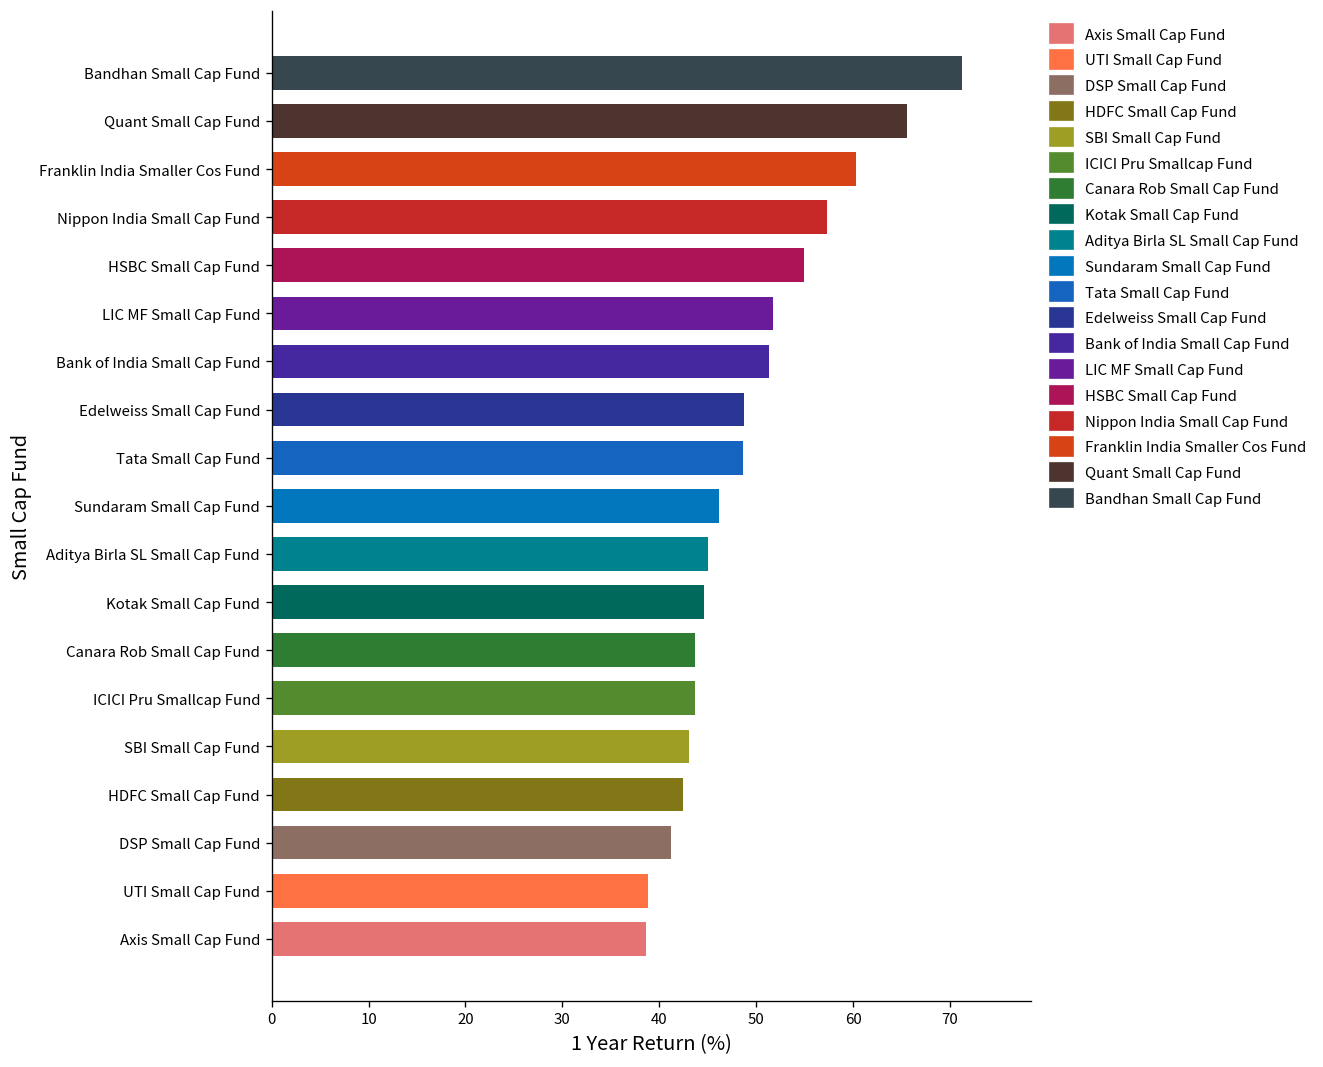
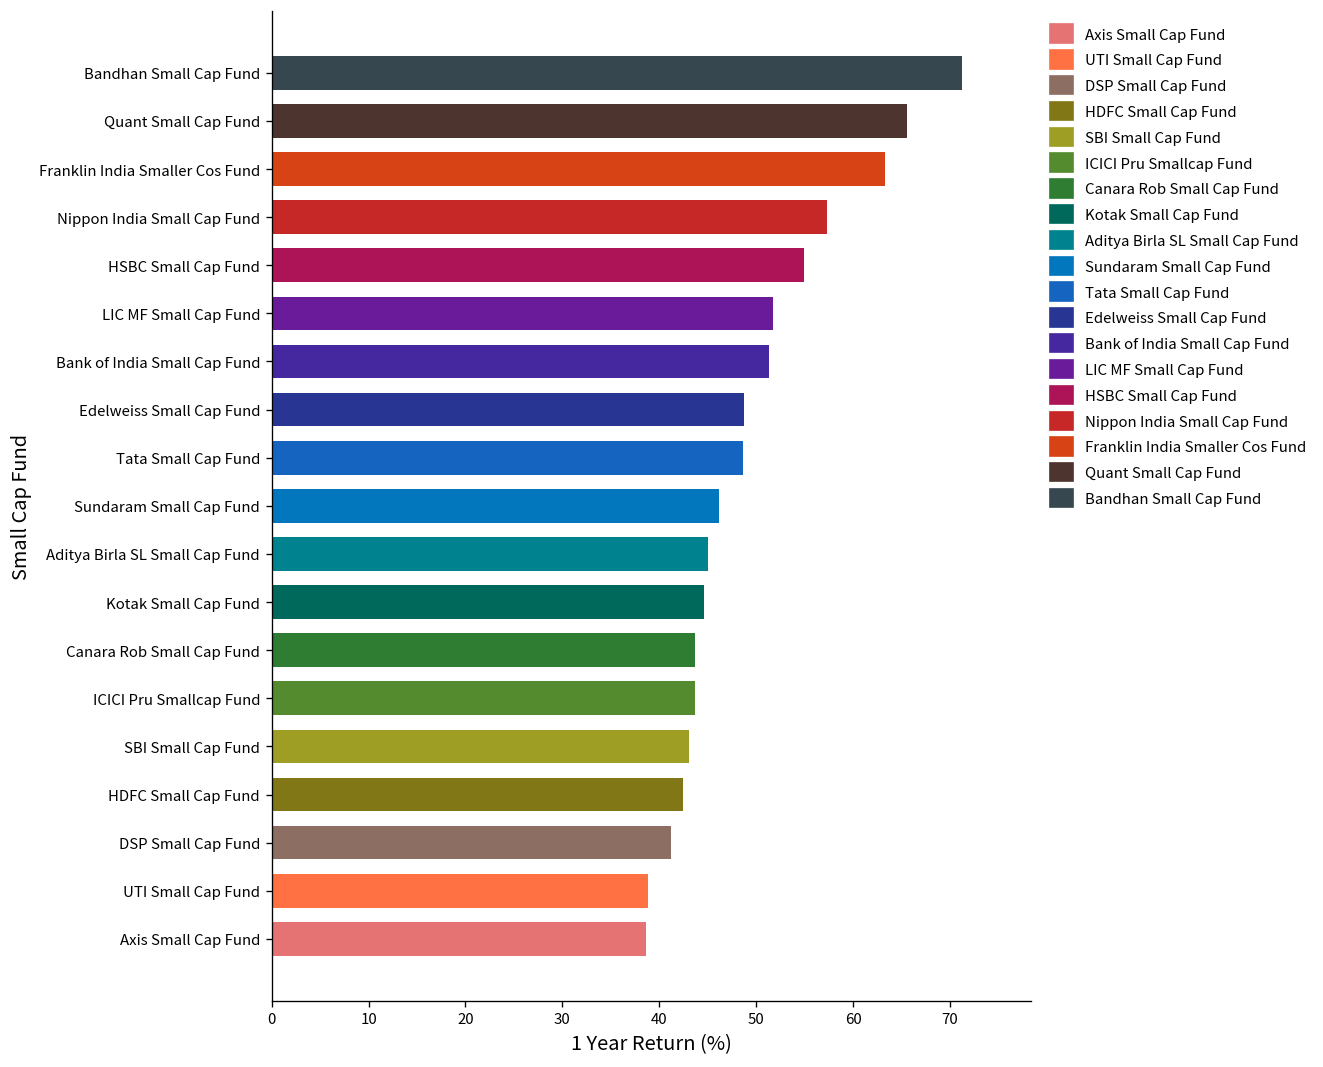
Franklin India Smaller Cos Fund: 60 -> 63
